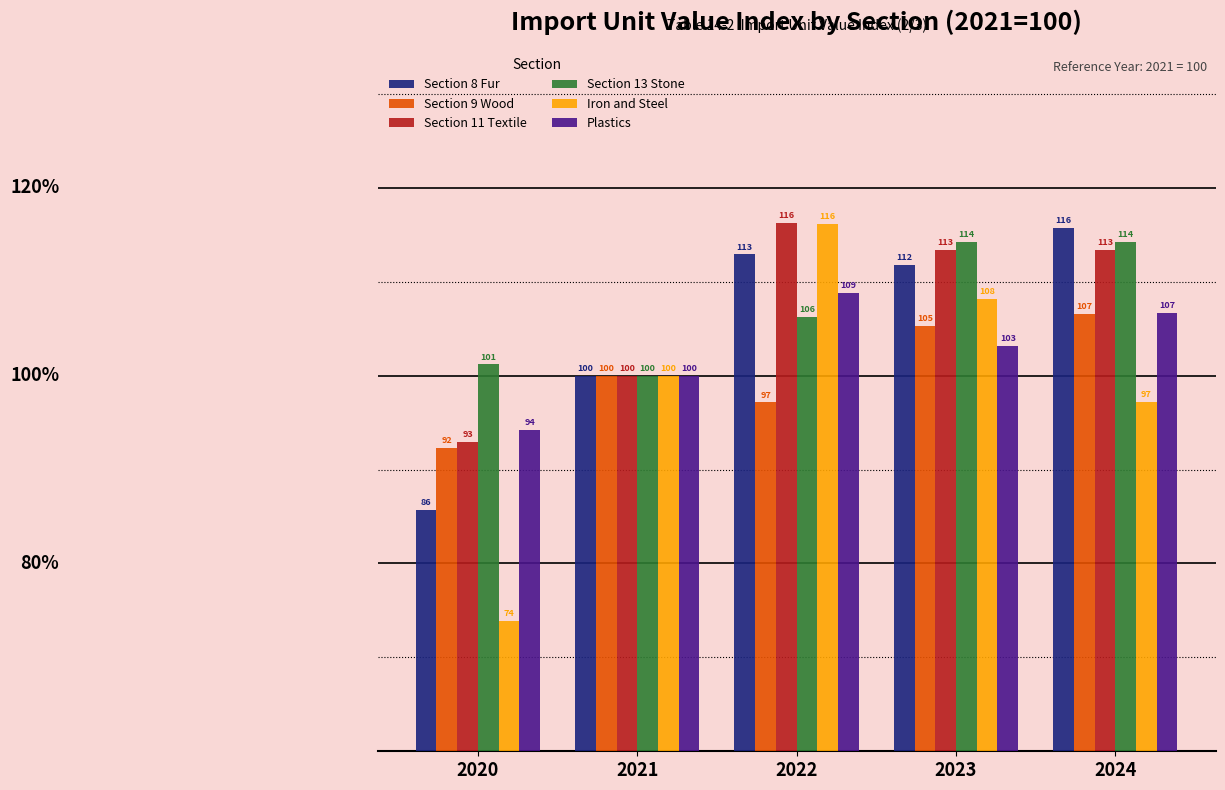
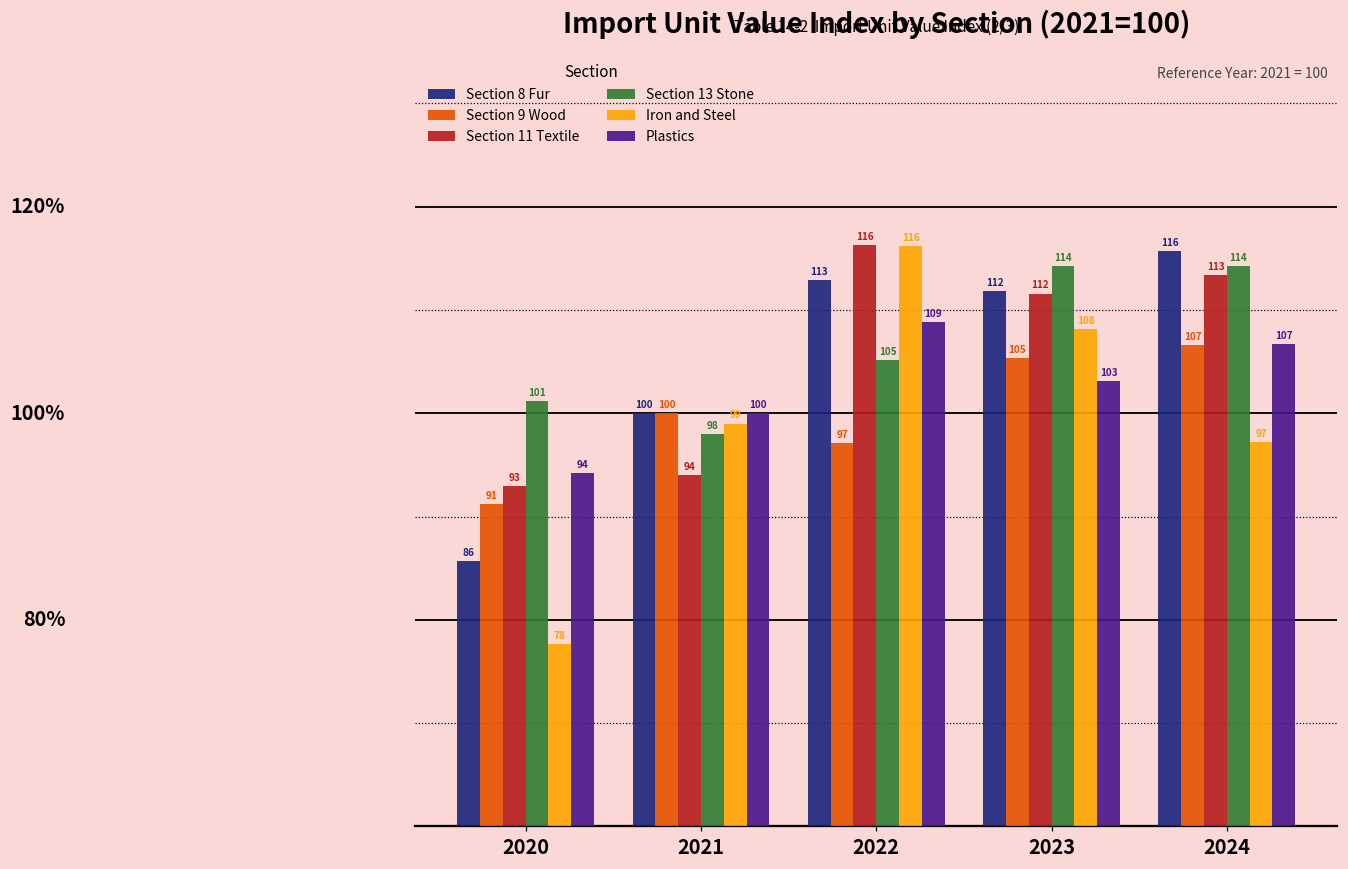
Section 9 Wood, 2020: 92 -> 91
Iron and Steel, 2020: 74 -> 78
Section 11 Textile, 2021: 100 -> 94
Section 13 Stone, 2021: 100 -> 98
Iron and Steel, 2021: 100 -> 99
Section 13 Stone, 2022: 106 -> 105
Section 11 Textile, 2023: 113 -> 112
